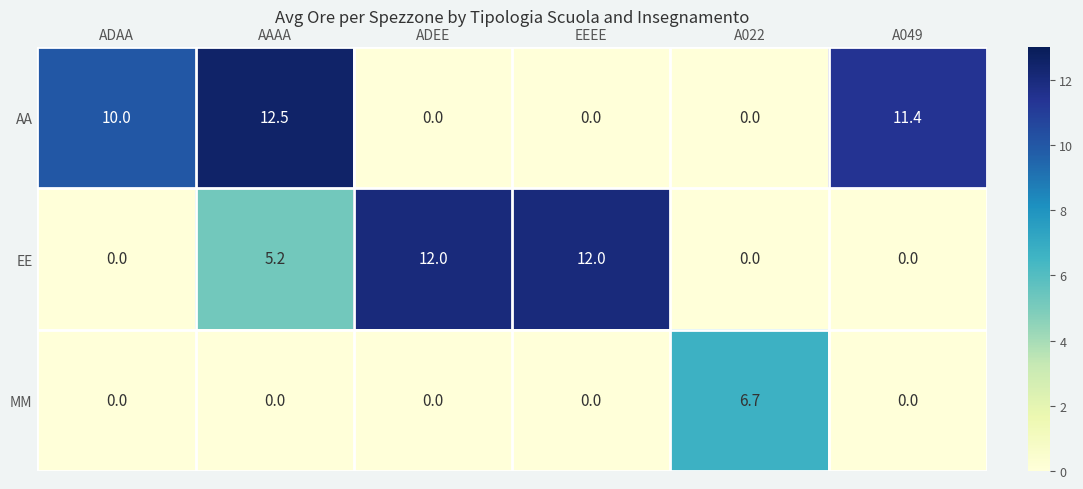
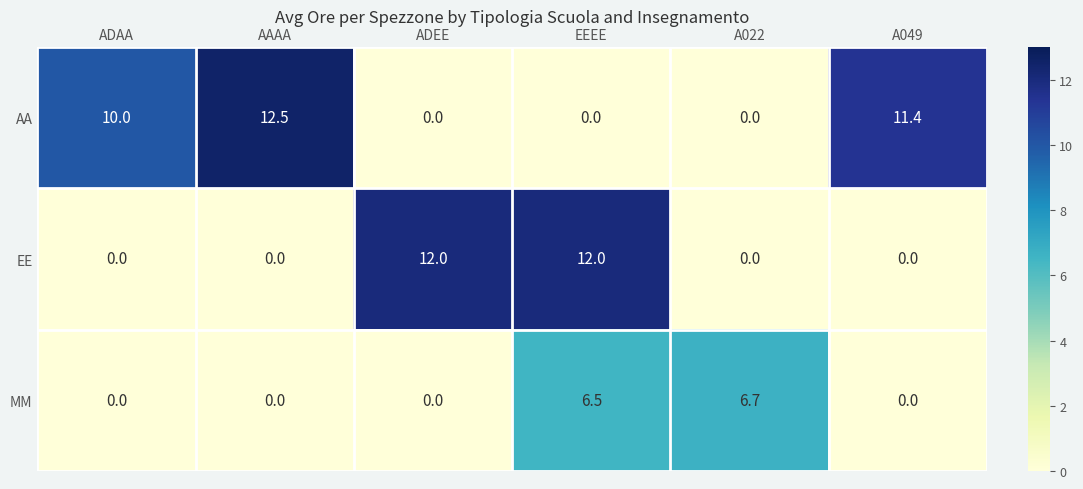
EE, AAAA: 5.2 -> 0.0
MM, EEEE: 0.0 -> 6.5
